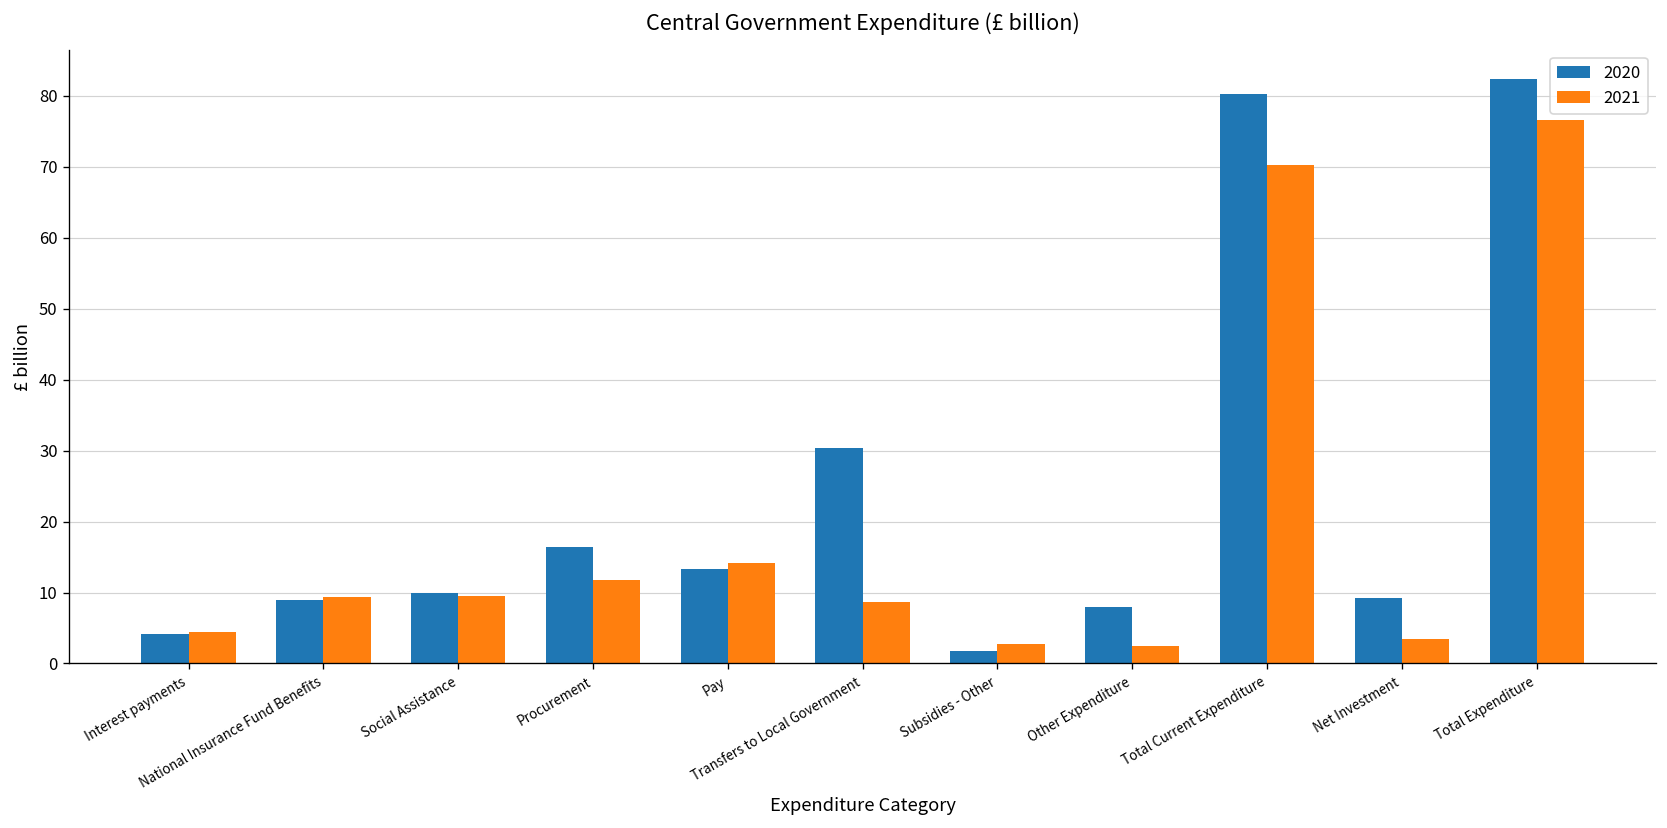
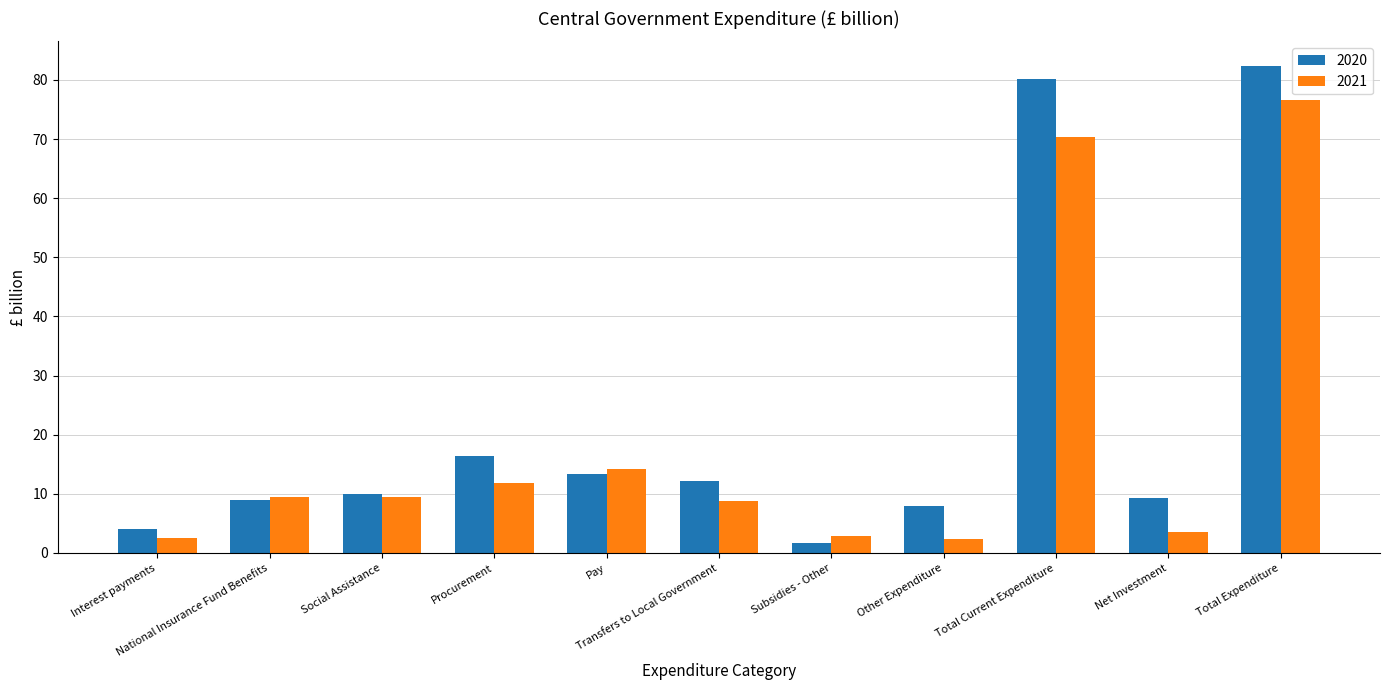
2021, Interest payments: 5 -> 3
2020, Transfers to Local Government: 30 -> 12
